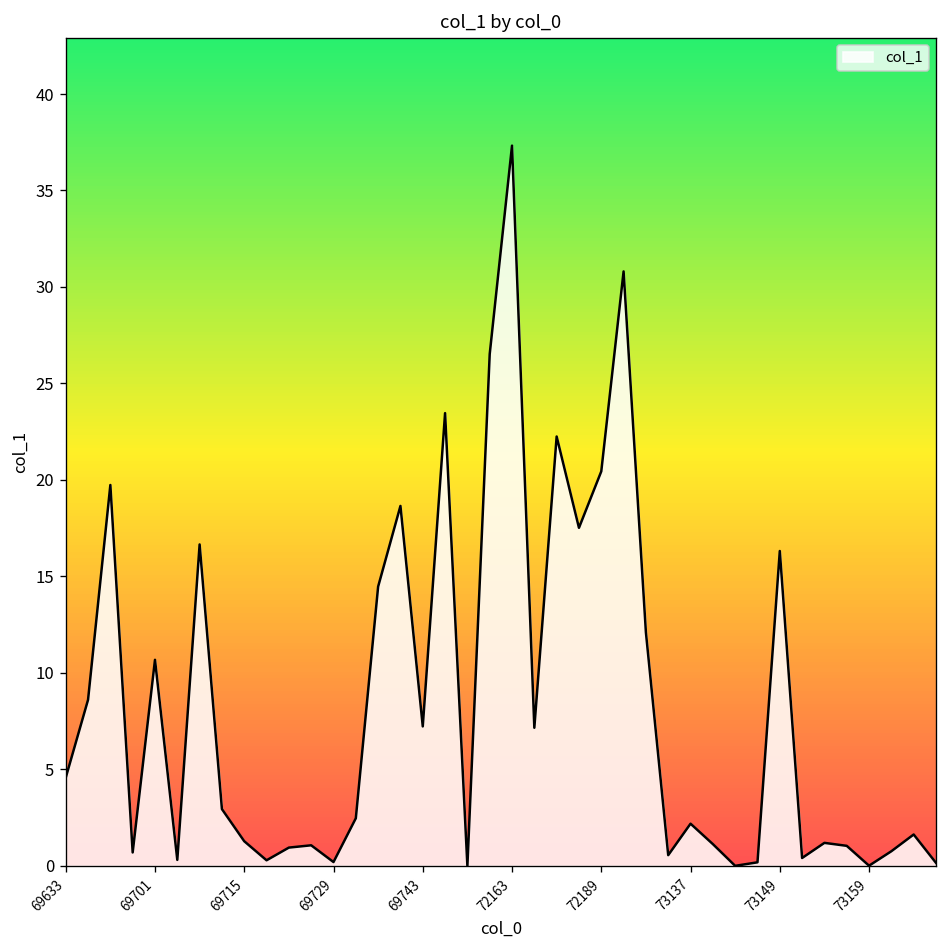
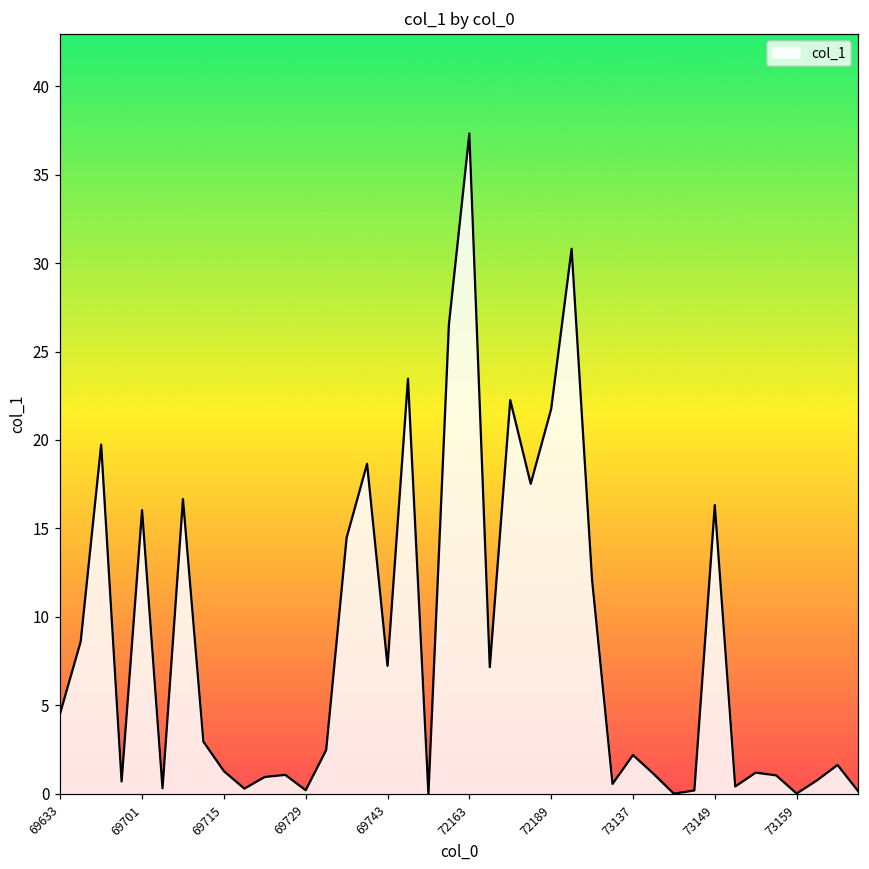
69701: 10.7 -> 16.0
72189: 20.4 -> 21.8
